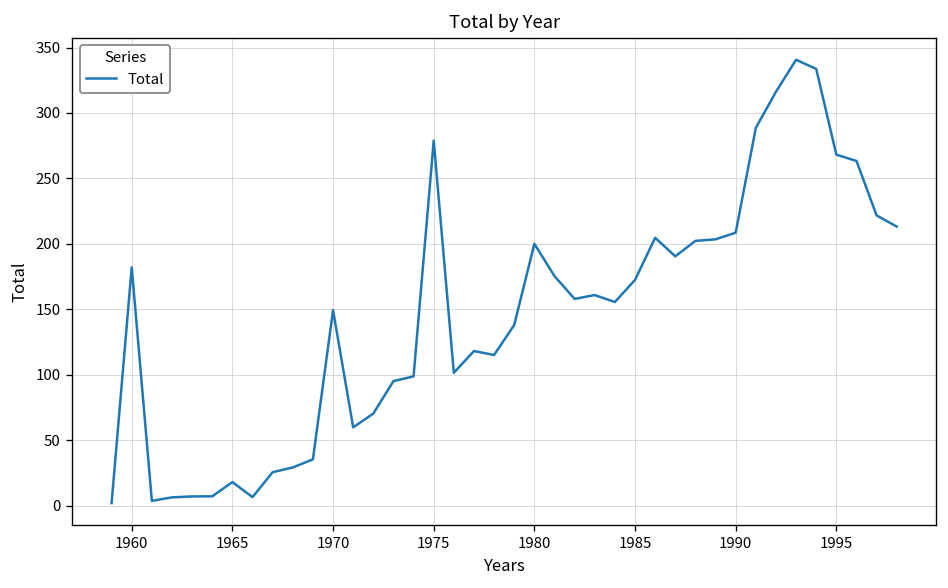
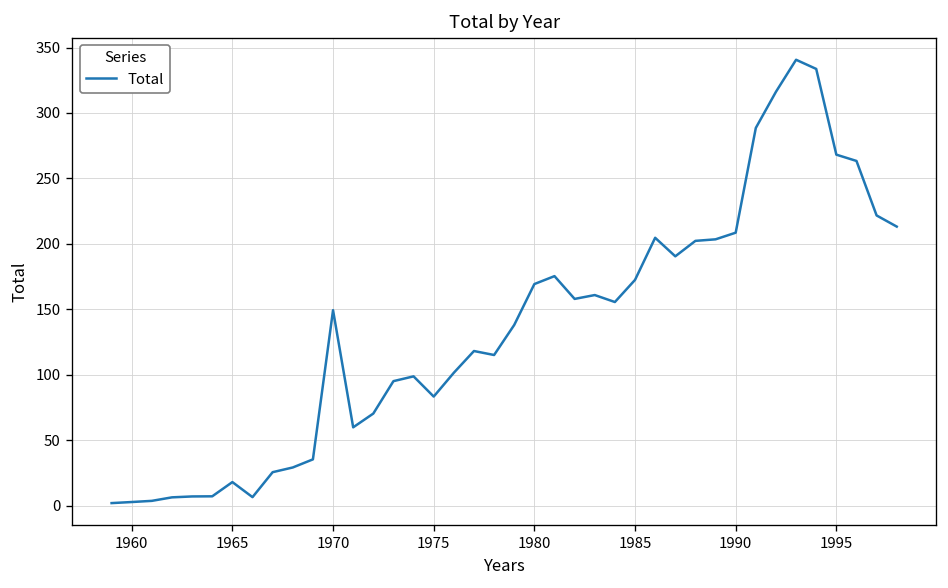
1960: 182 -> 3
1975: 279 -> 83
1980: 200 -> 169
